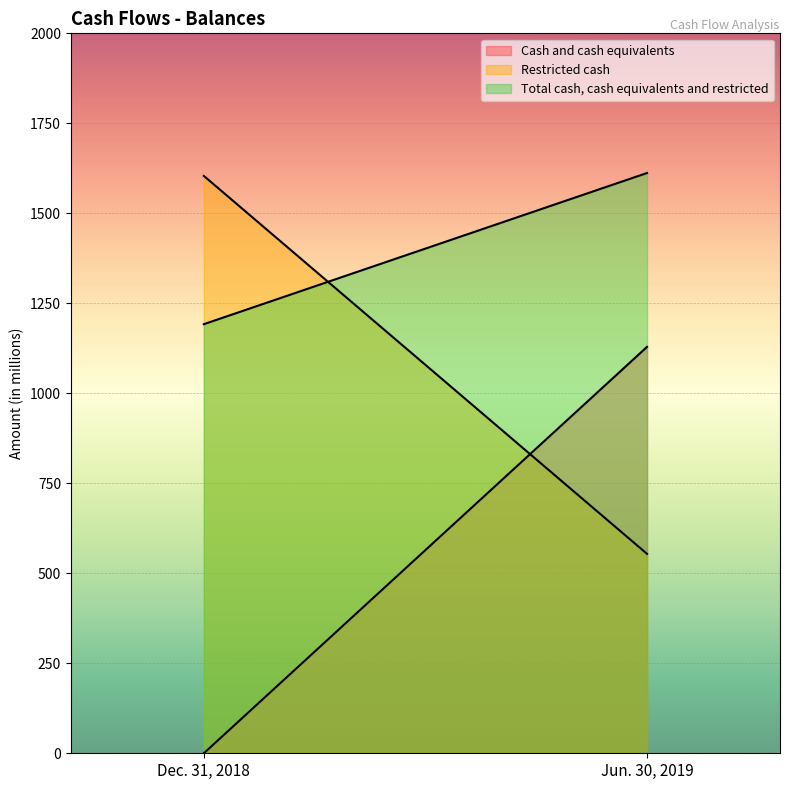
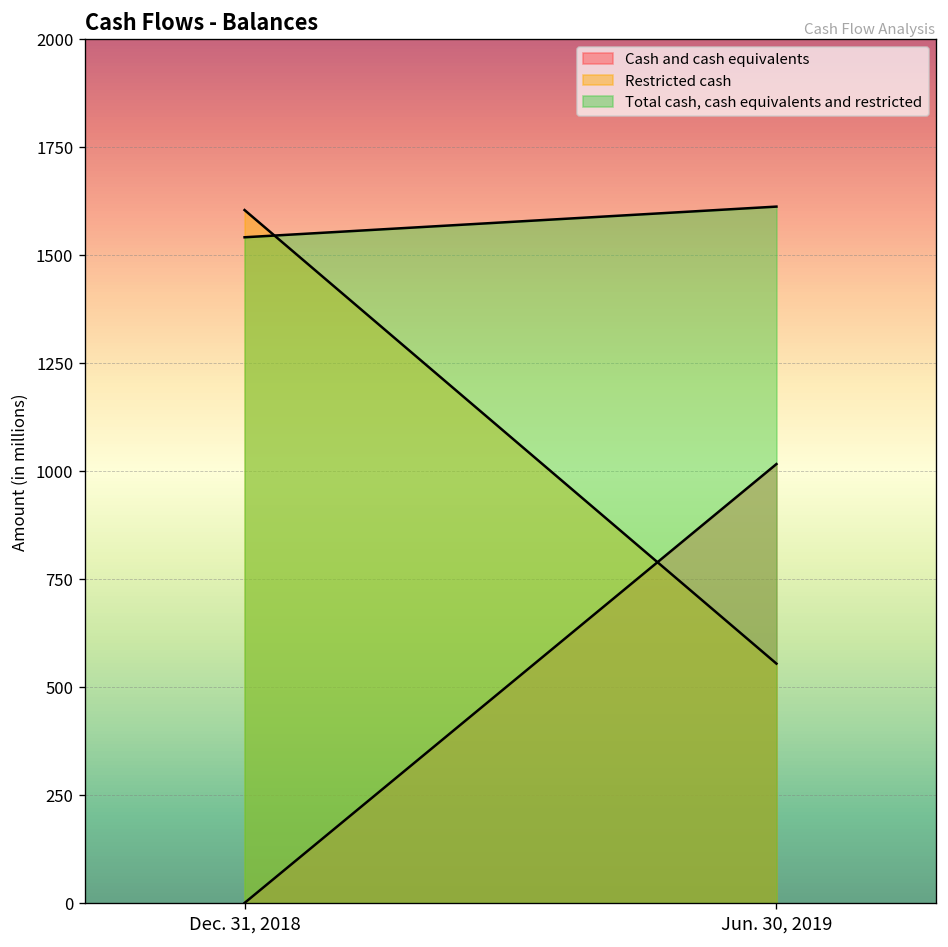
Total cash, cash equivalents and restricted, Dec. 31, 2018: 1190 -> 1540
Cash and cash equivalents, Jun. 30, 2019: 1130 -> 1020
